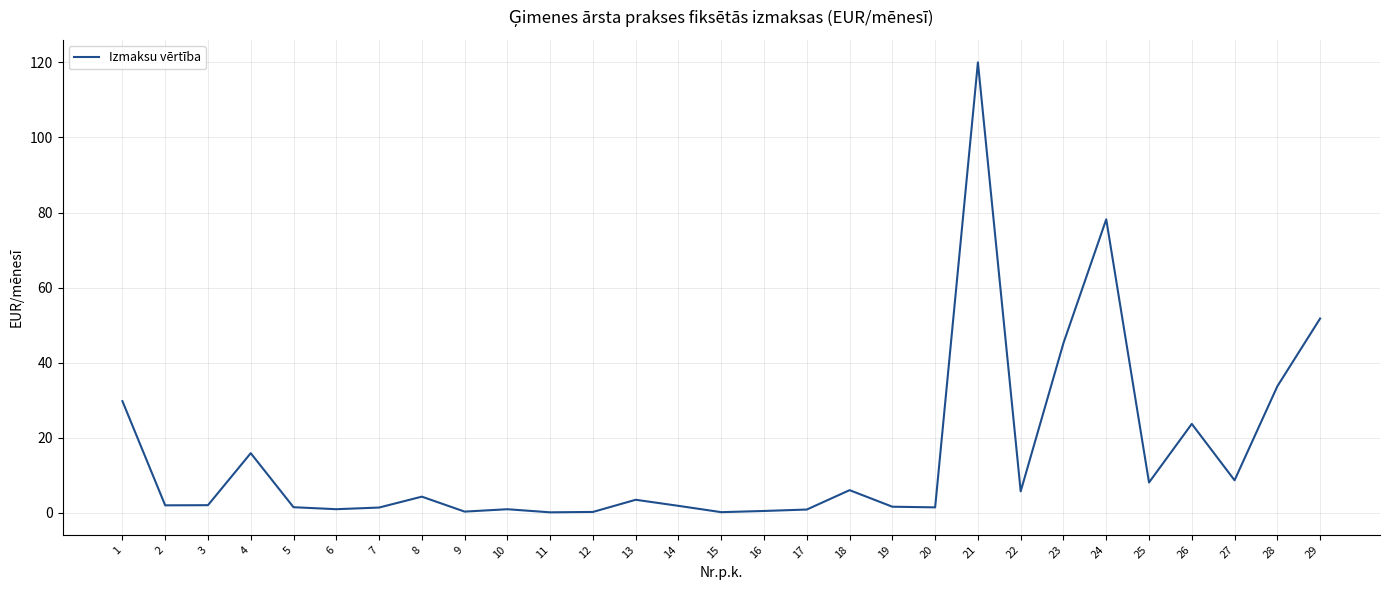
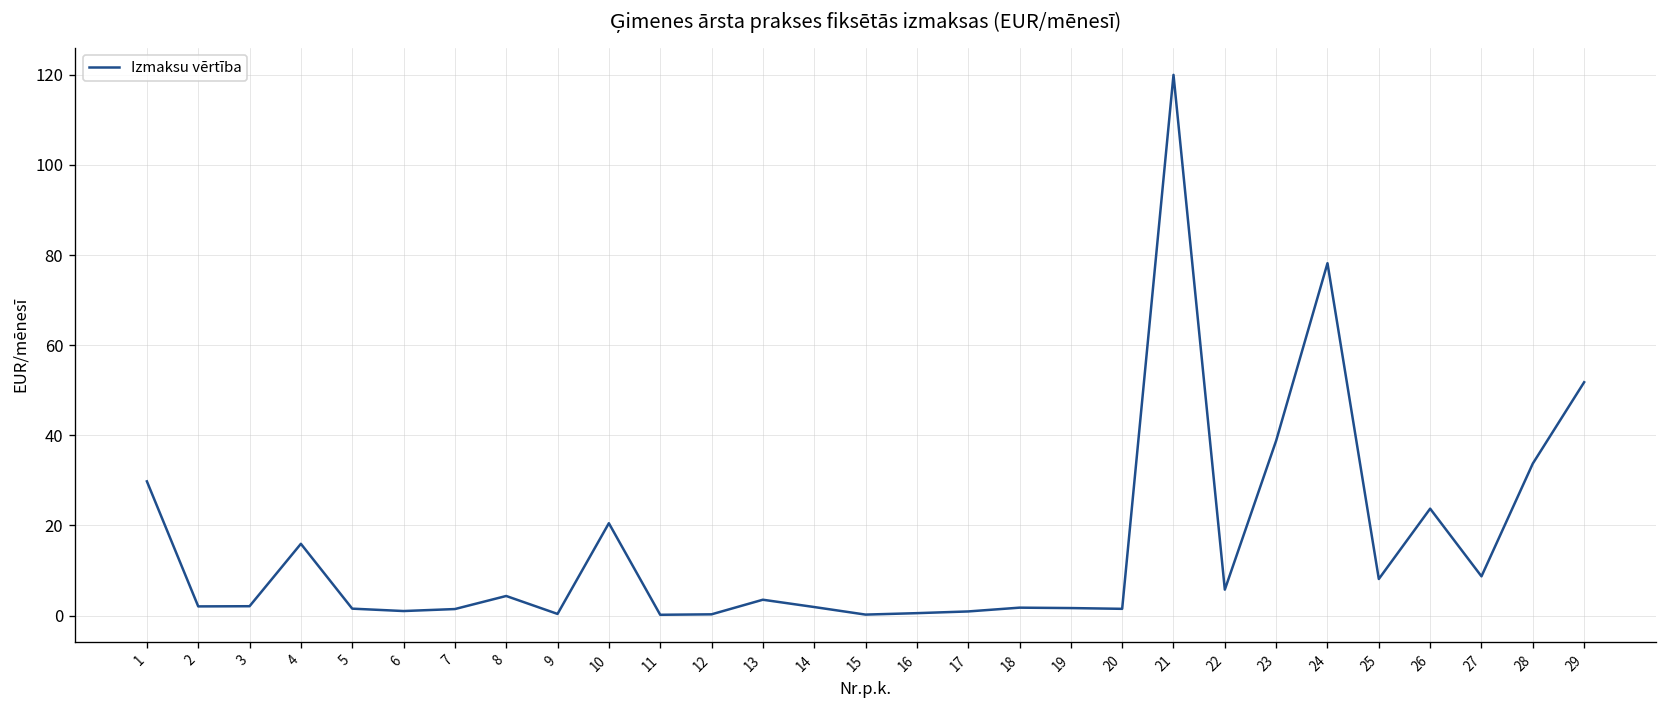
10: 1 -> 21
18: 6 -> 2
23: 45 -> 39
